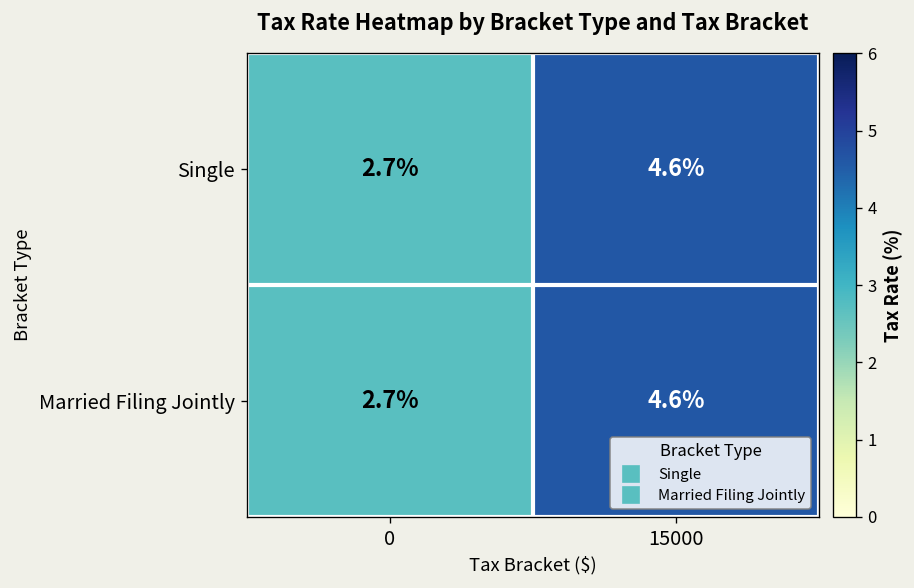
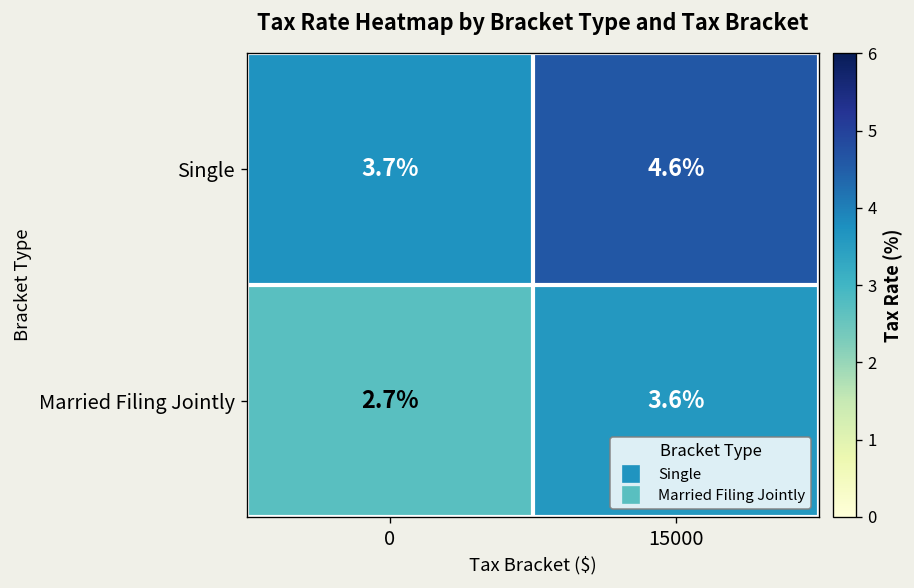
Single, 0: 2.7% -> 3.7%
Married Filing Jointly, 15000: 4.6% -> 3.6%
